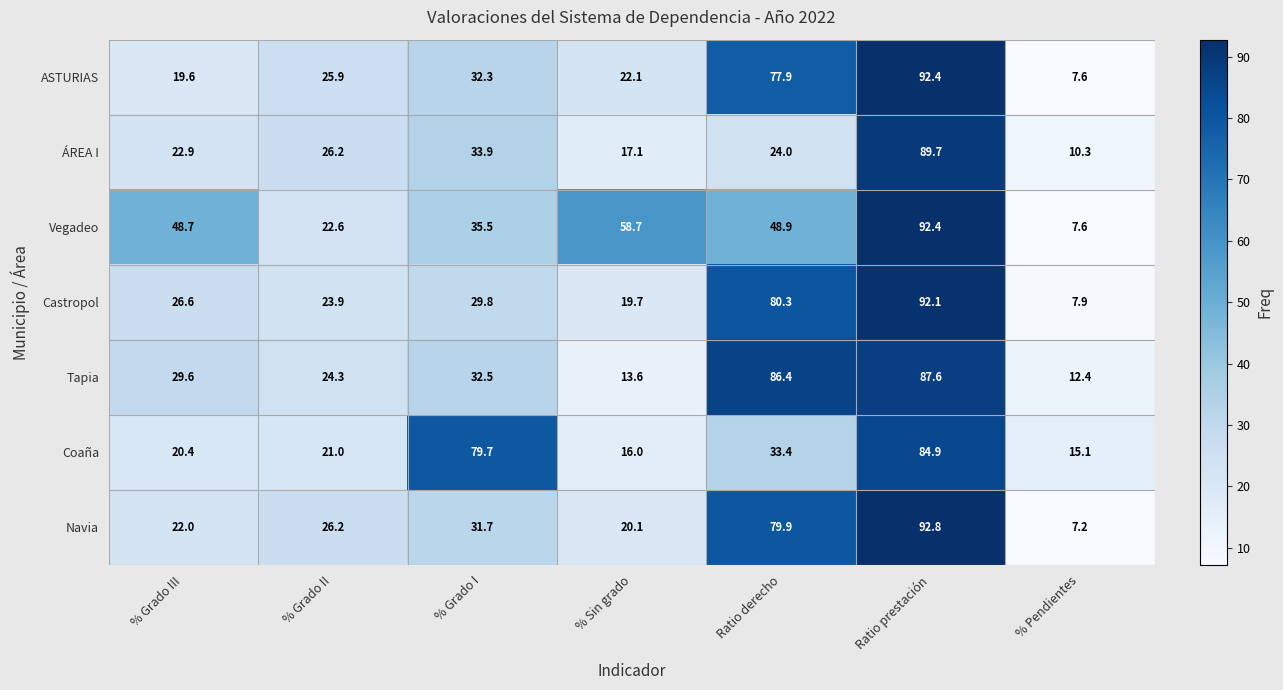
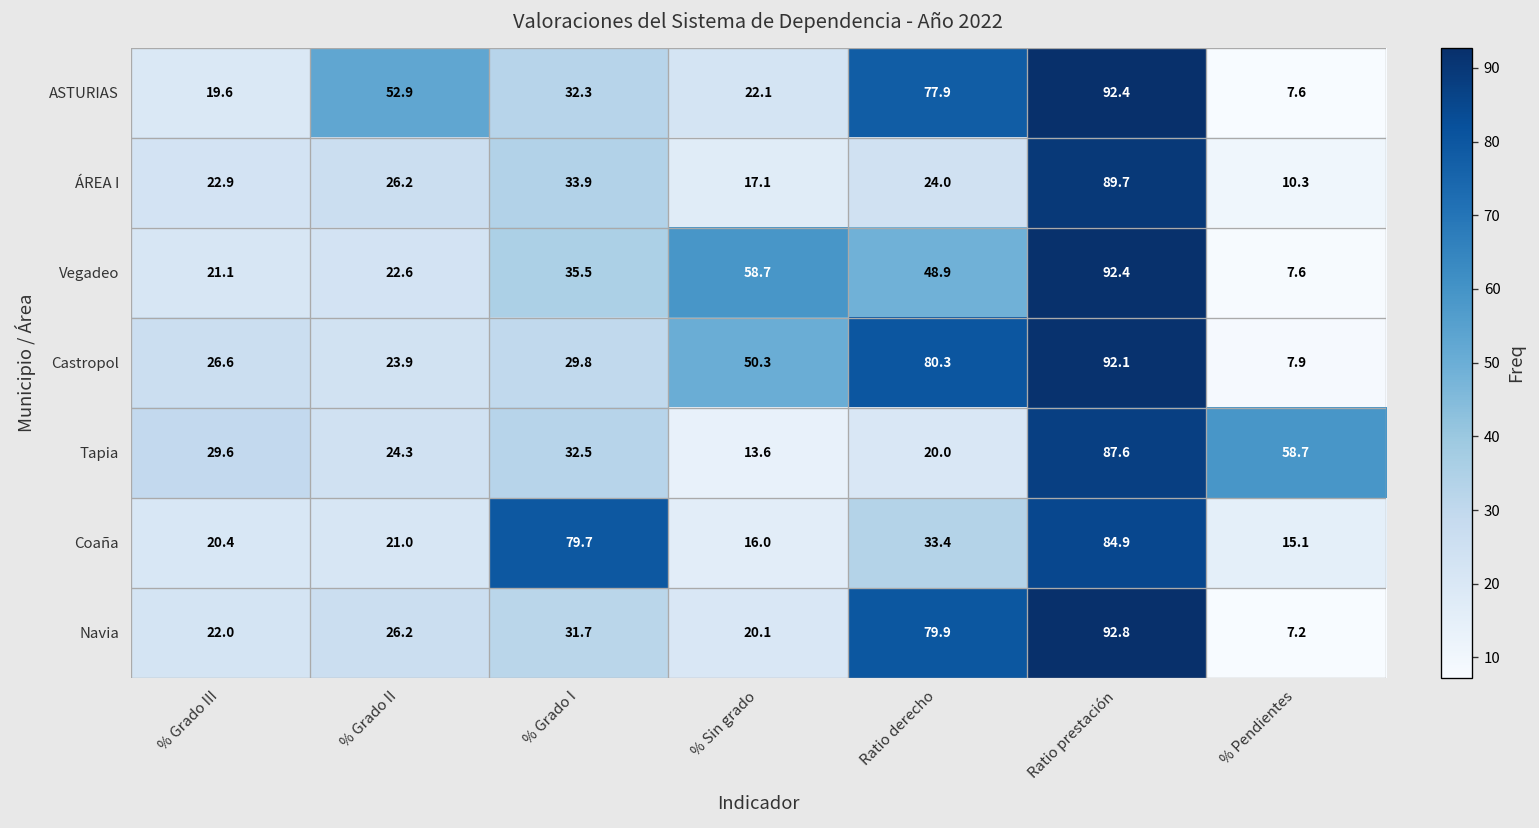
ASTURIAS, % Grado II: 25.9 -> 52.9
Vegadeo, % Grado III: 48.7 -> 21.1
Castropol, % Sin grado: 19.7 -> 50.3
Tapia, Ratio derecho: 86.4 -> 20.0
Tapia, % Pendientes: 12.4 -> 58.7
